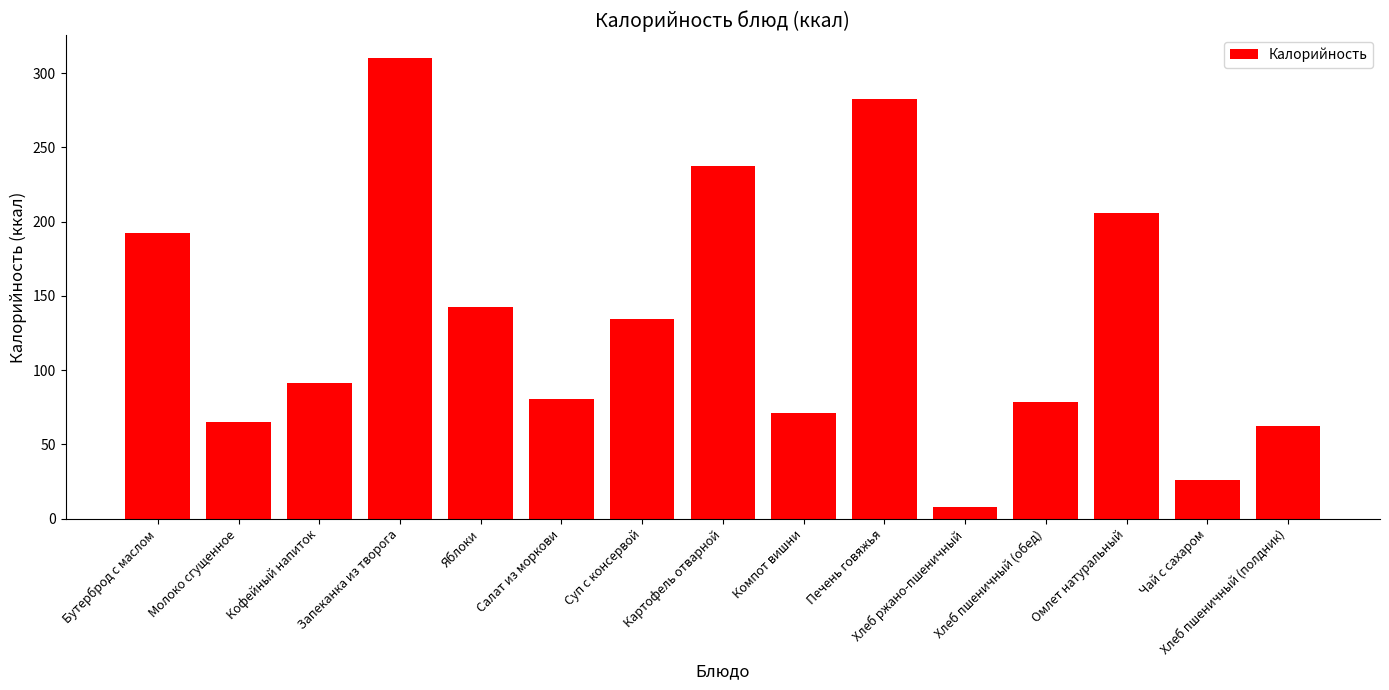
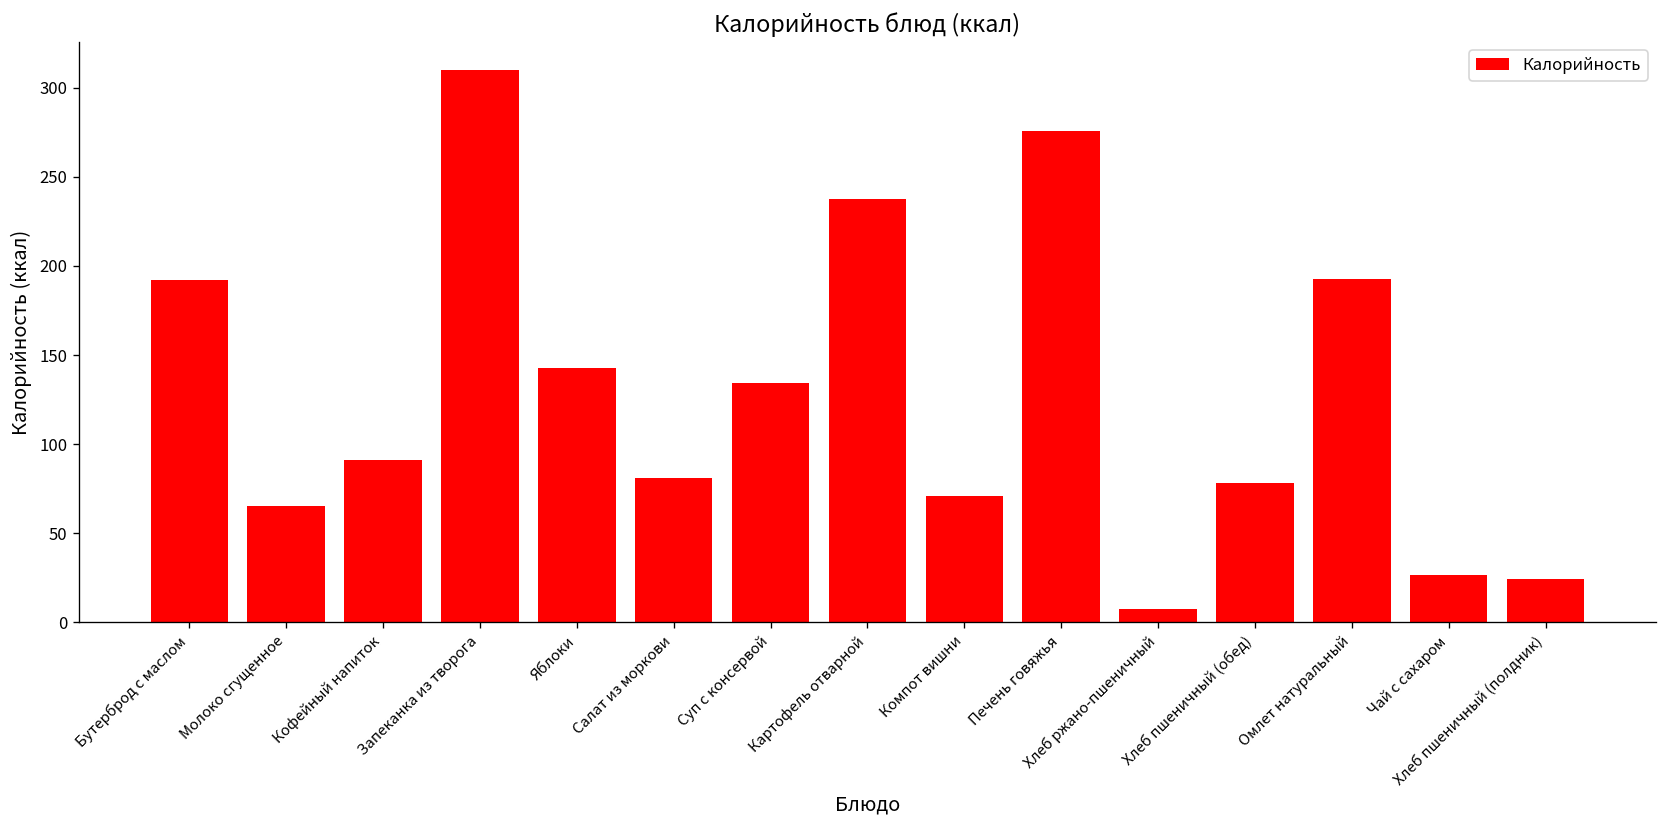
Печень говяжья: 282 -> 276
Омлет натуральный: 205 -> 193
Хлеб пшеничный (полдник): 63 -> 24
